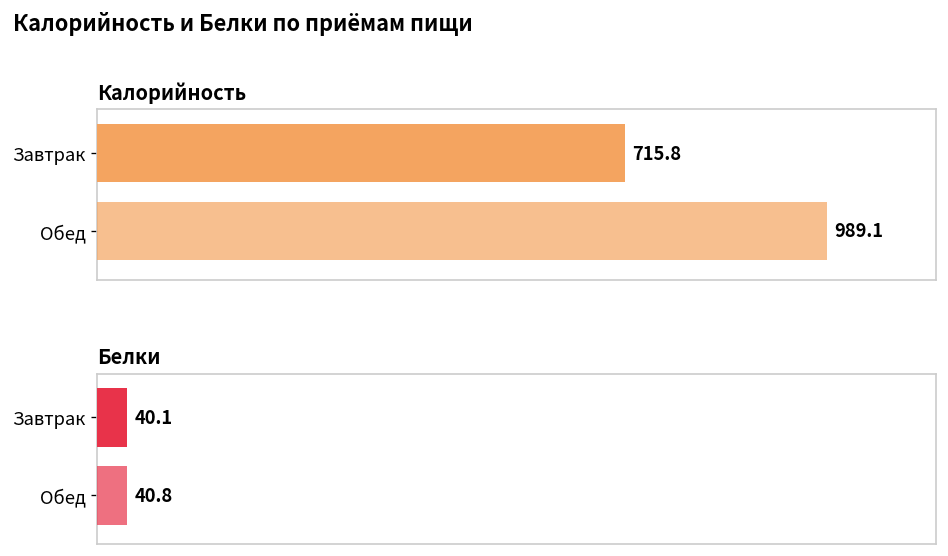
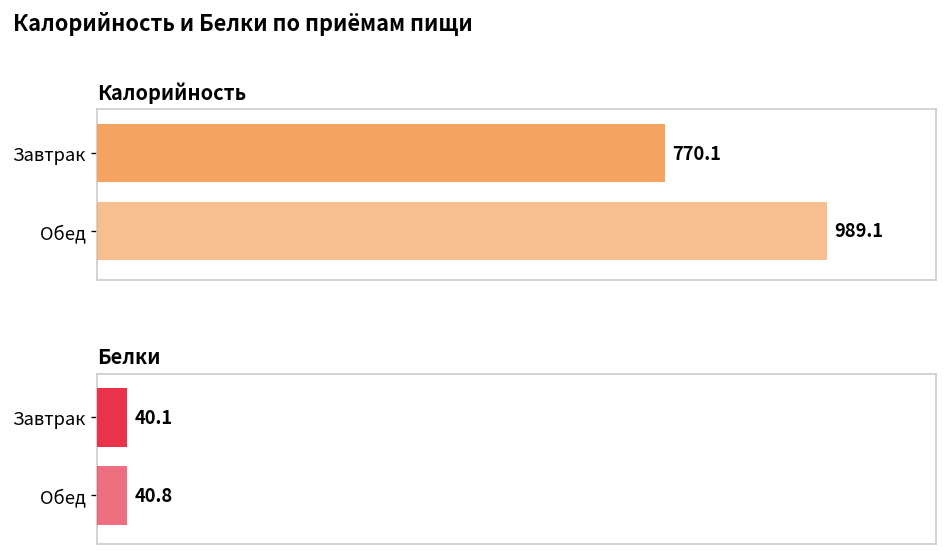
Калорийность, Завтрак: 715.8 -> 770.1
